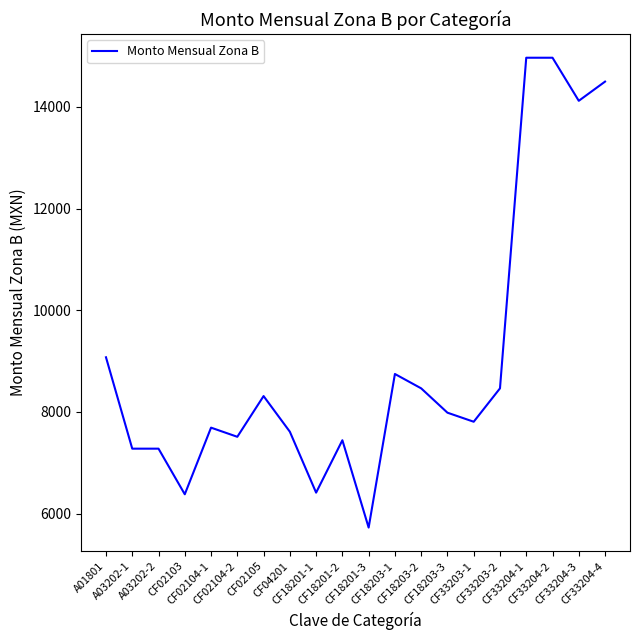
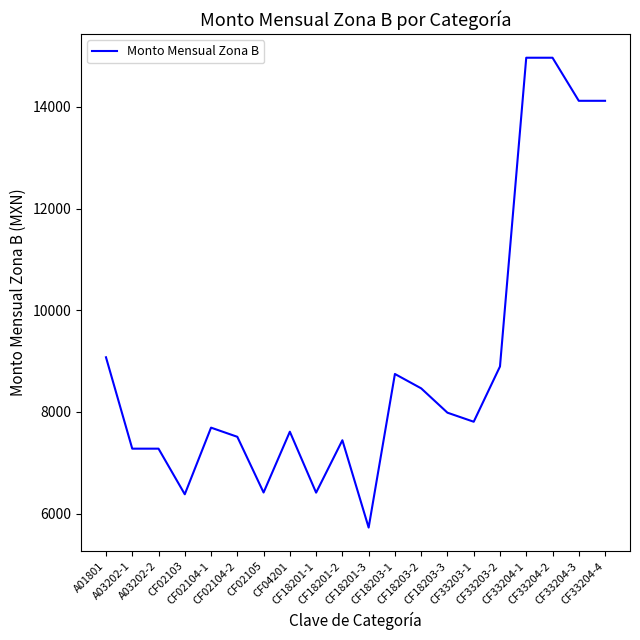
CF02105: 8300 -> 6400
CF33203-2: 8500 -> 8900
CF33204-4: 14500 -> 14100
